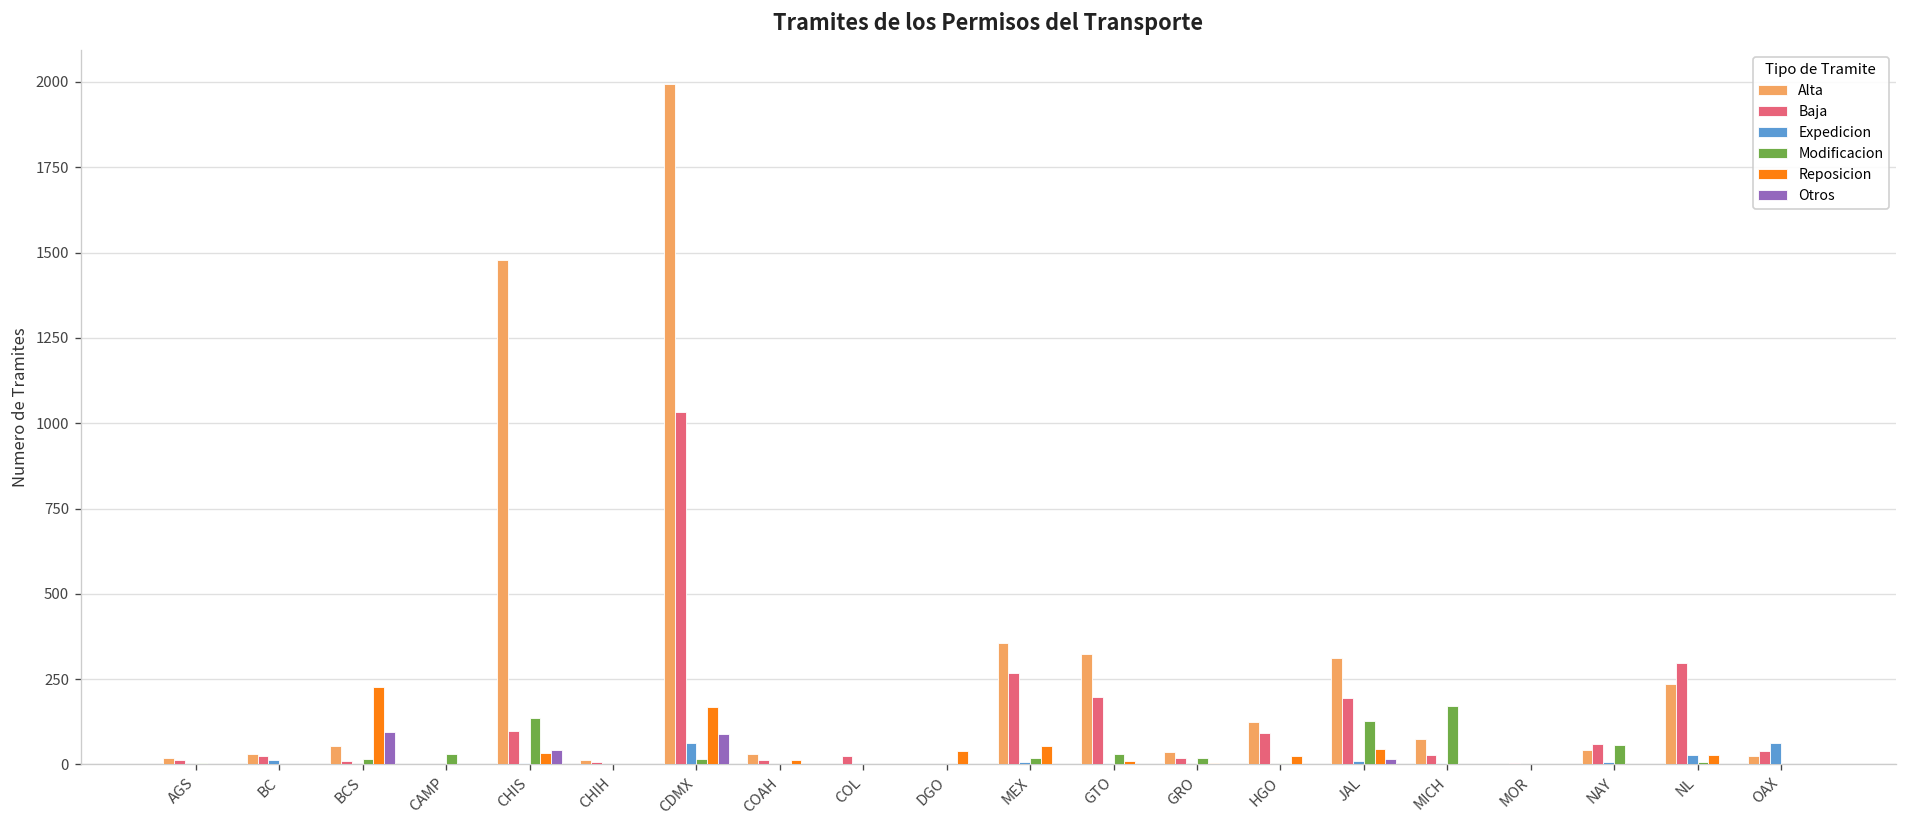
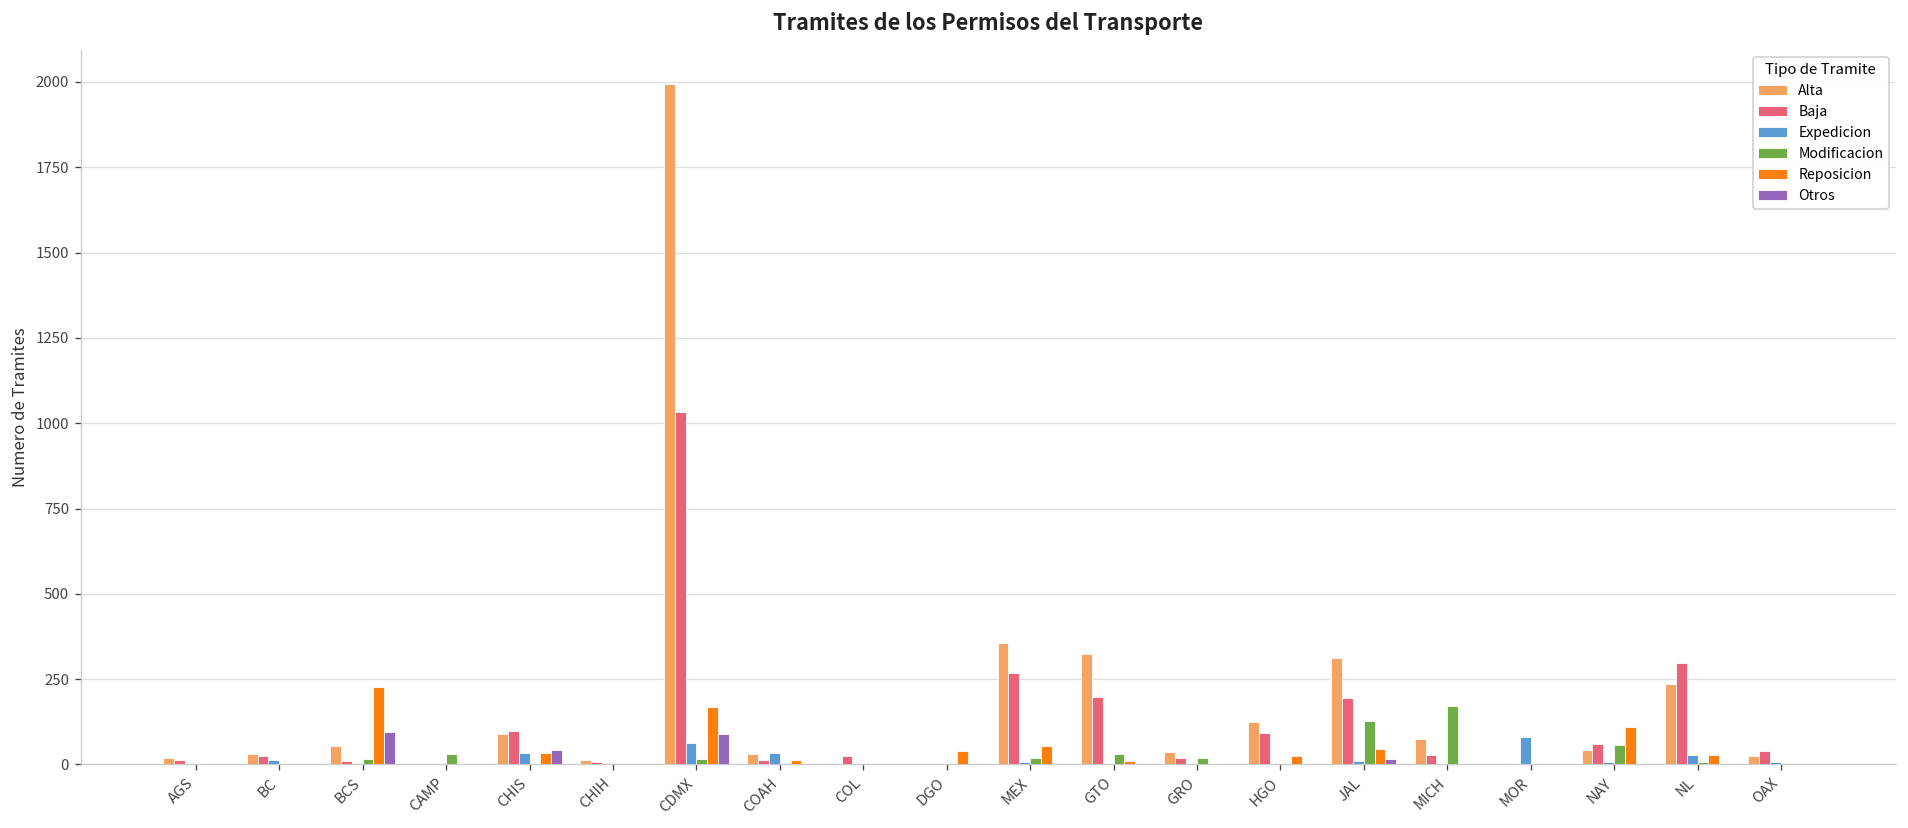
Alta, CHIS: 1480 -> 90
Expedicion, CHIS: 0 -> 40
Modificacion, CHIS: 140 -> 0
Expedicion, COAH: 0 -> 30
Expedicion, MOR: 0 -> 80
Reposicion, NAY: 0 -> 110
Expedicion, OAX: 60 -> 10
